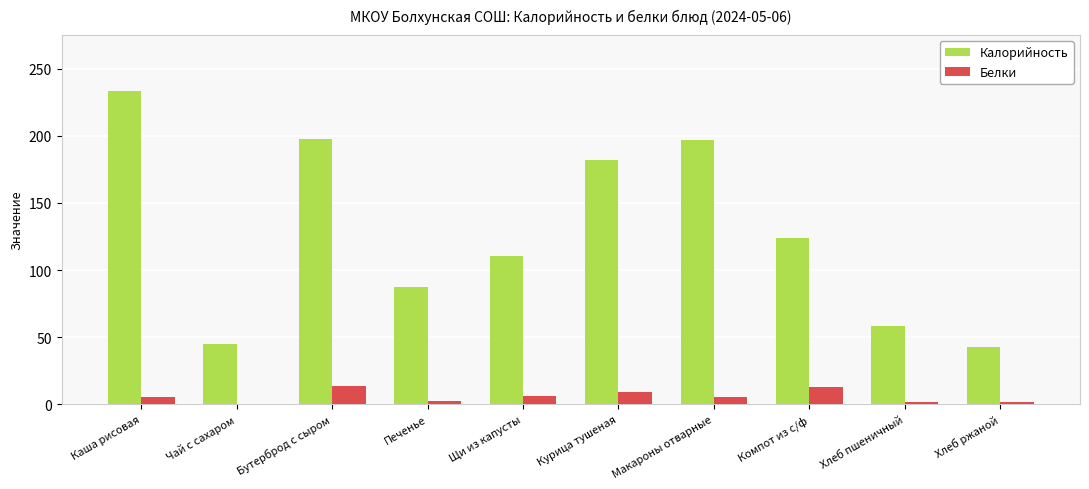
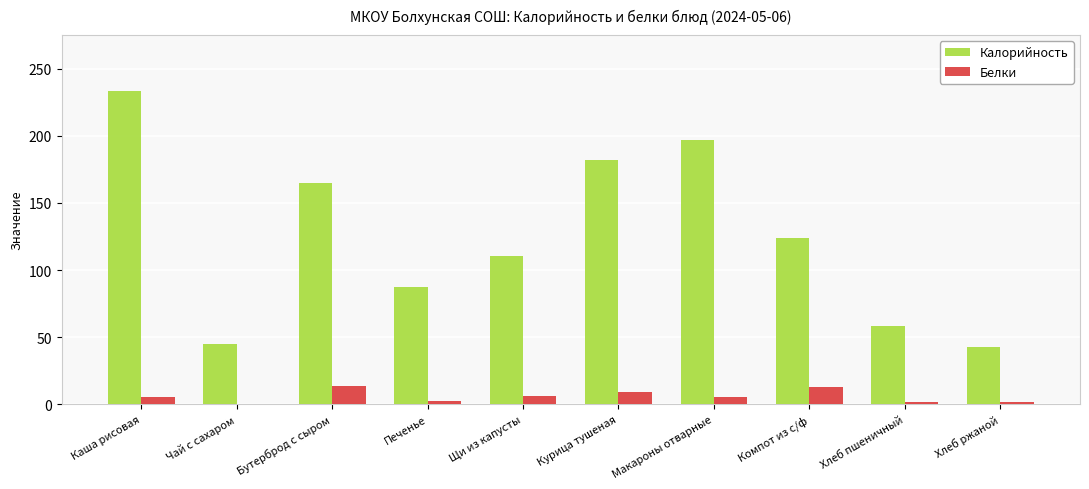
Калорийность, Бутерброд с сыром: 198 -> 165
